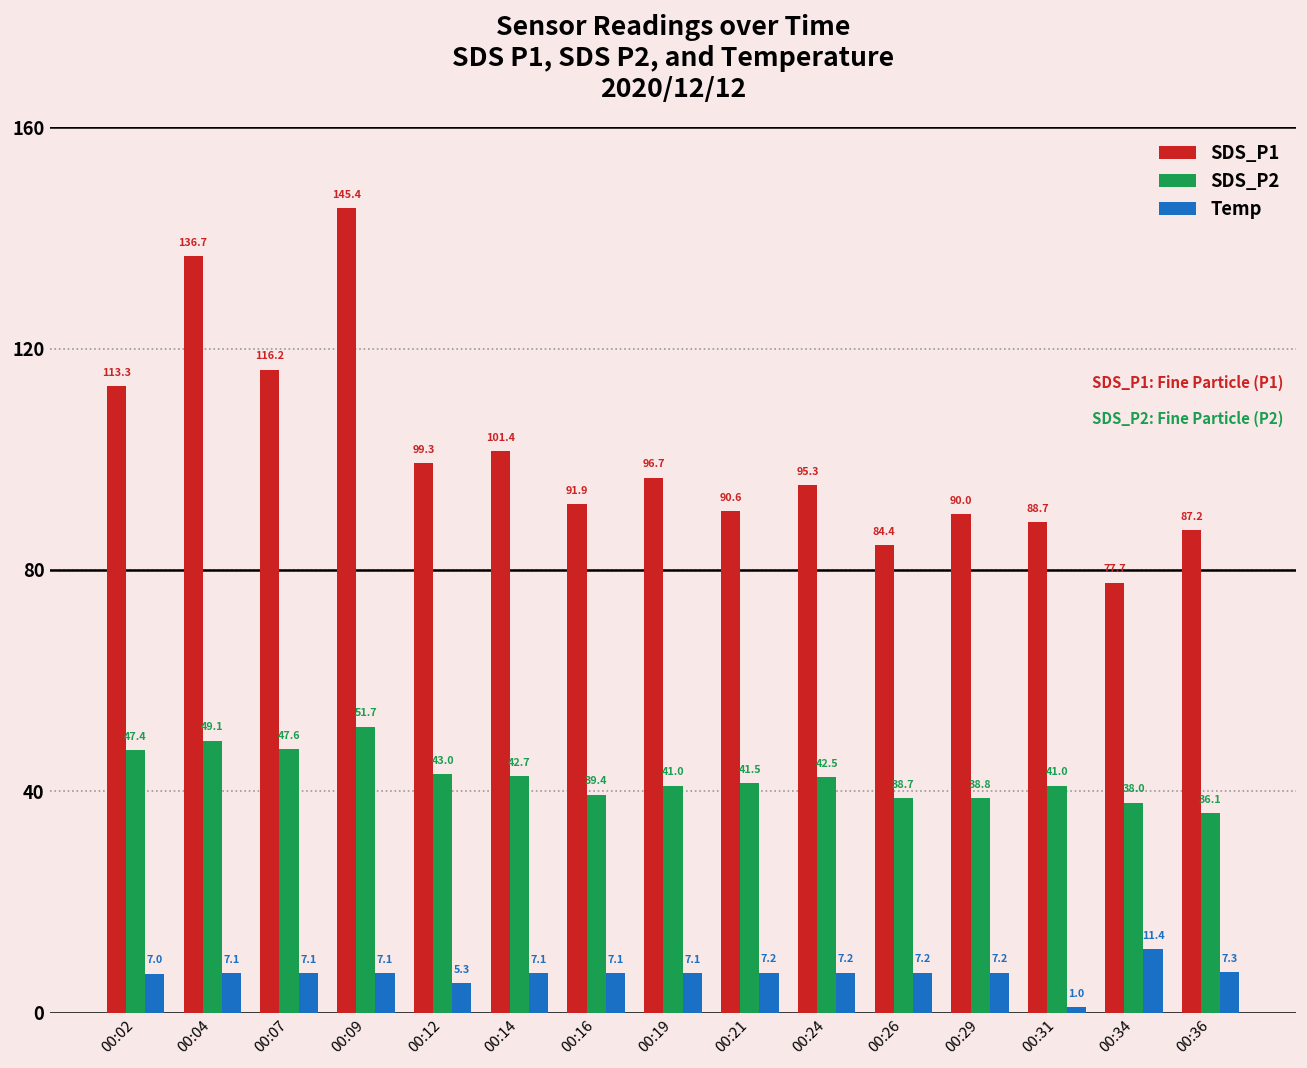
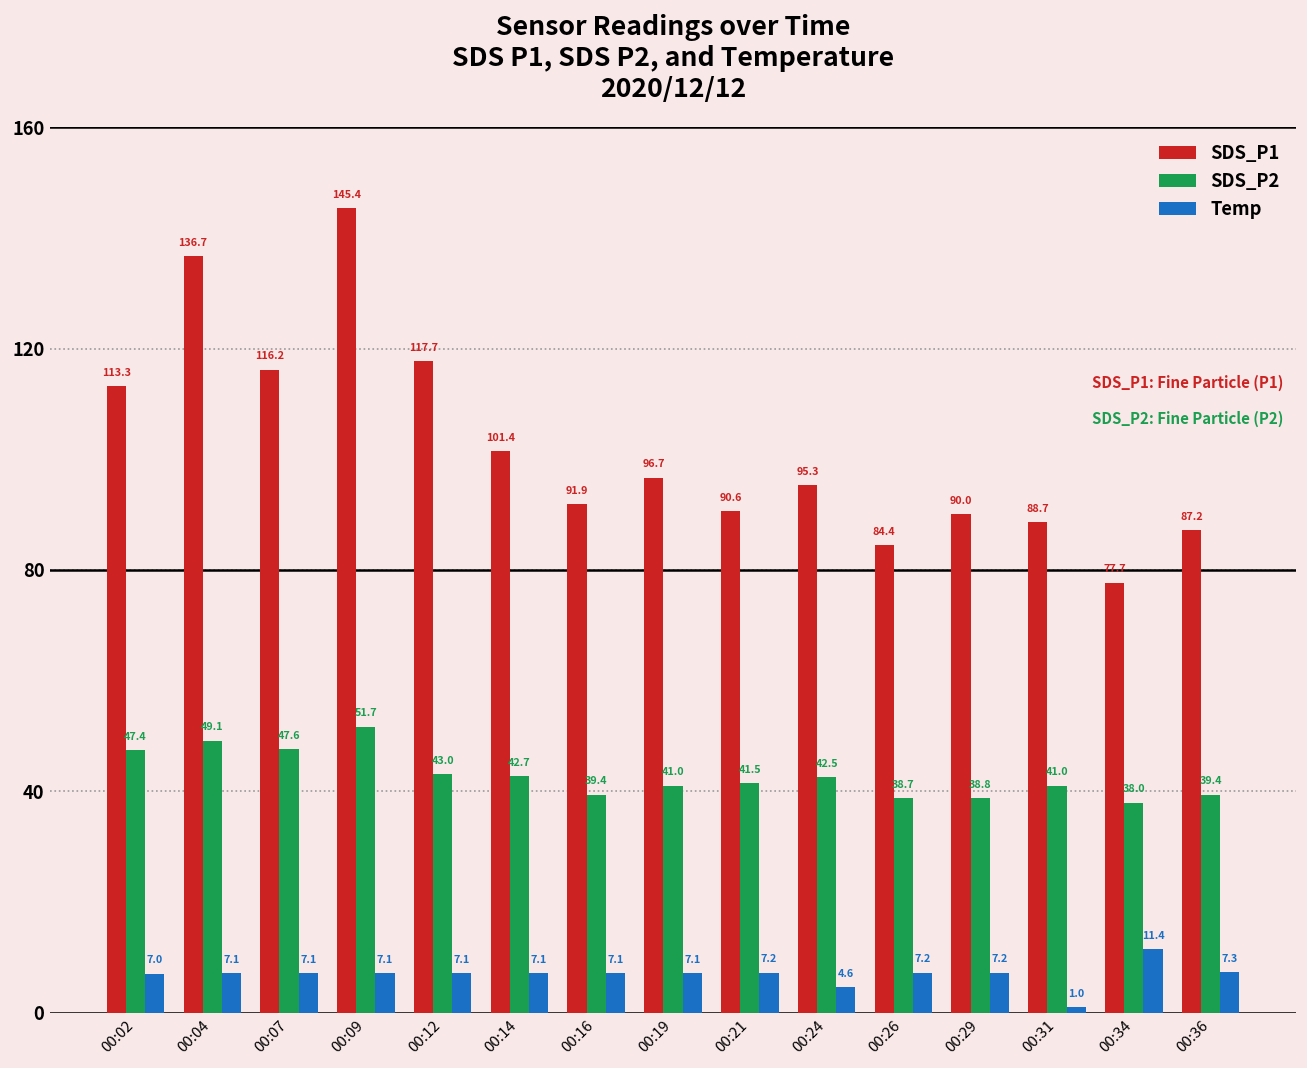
SDS_P1, 00:12: 99.3 -> 117.7
Temp, 00:12: 5.3 -> 7.1
Temp, 00:24: 7.2 -> 4.6
SDS_P2, 00:36: 36.1 -> 39.4
